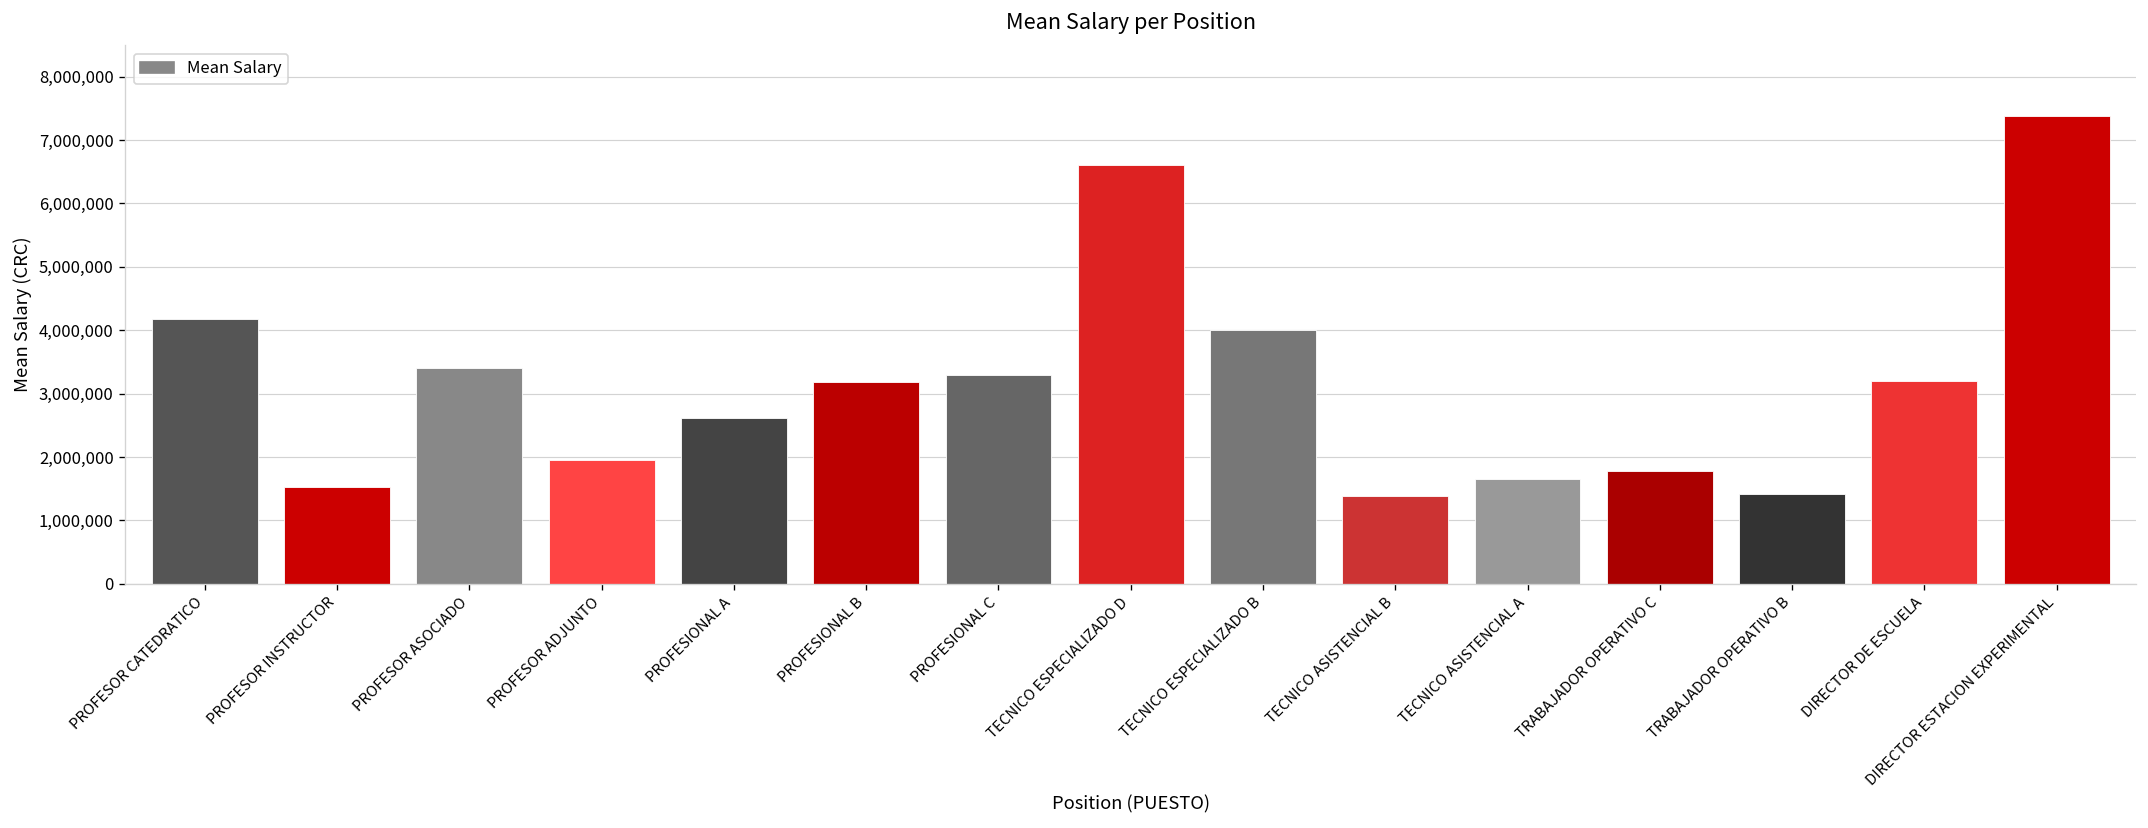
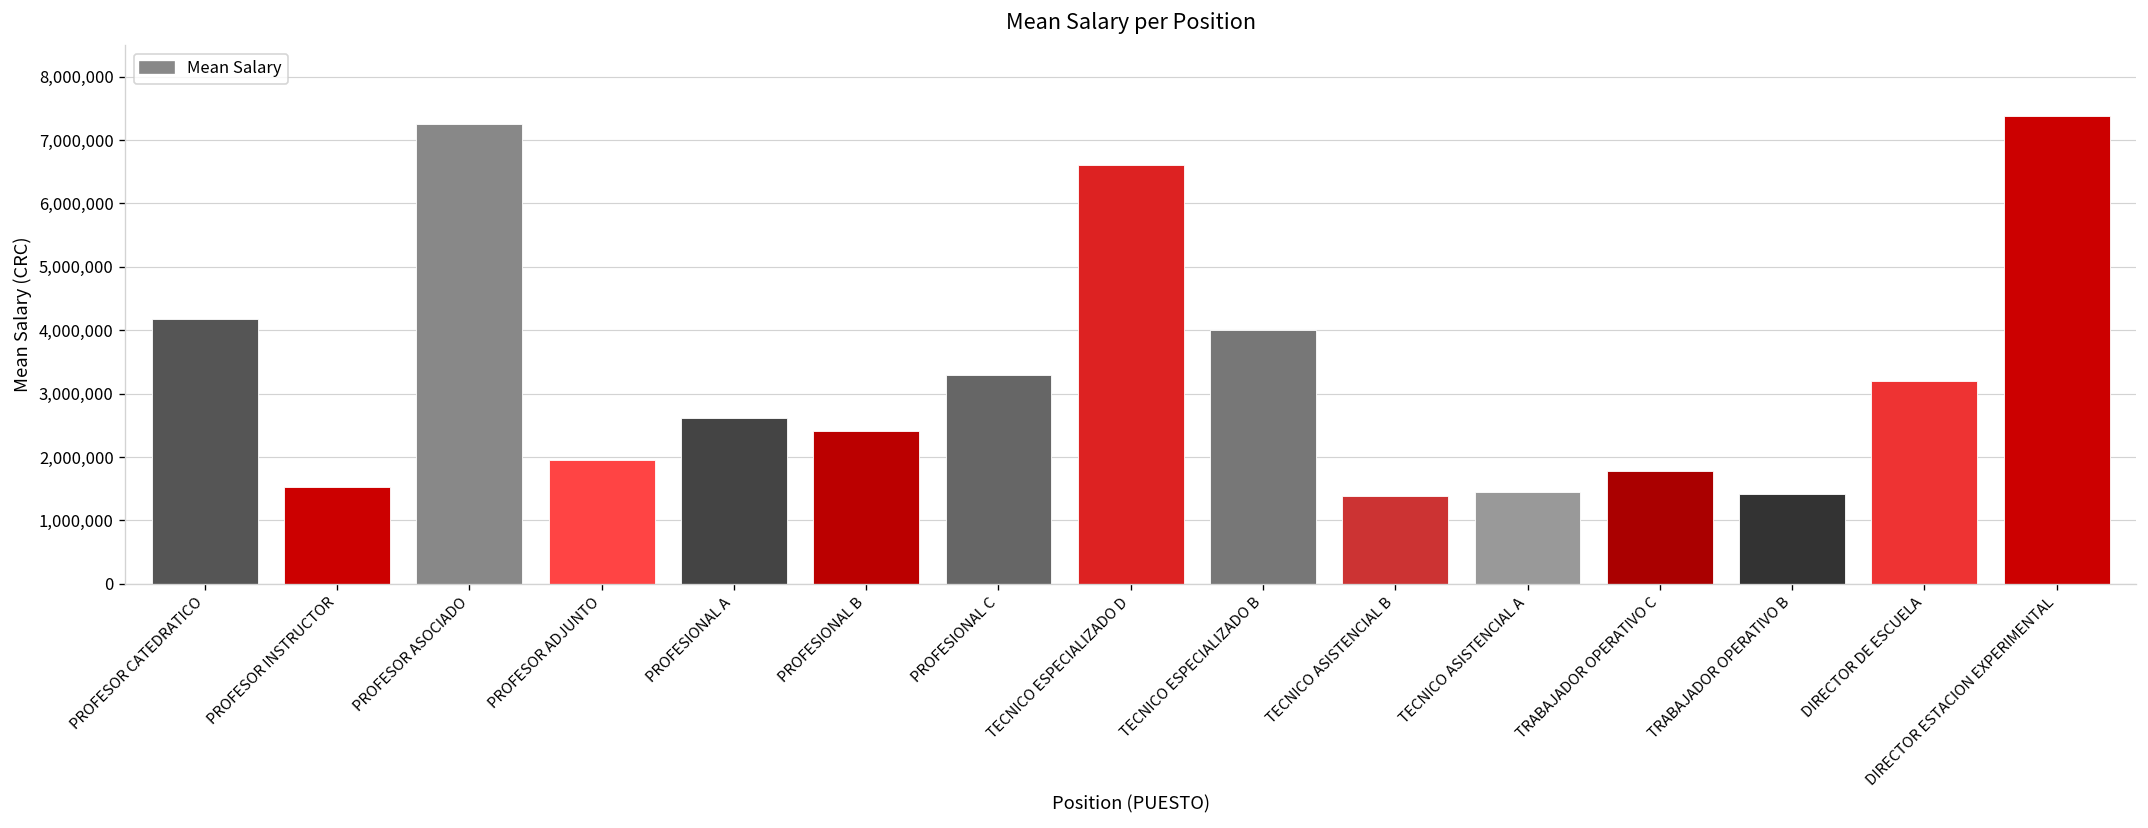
PROFESOR ASOCIADO: 3,400,000 -> 7,200,000
PROFESIONAL B: 3,200,000 -> 2,400,000
TECNICO ASISTENCIAL A: 1,700,000 -> 1,400,000
